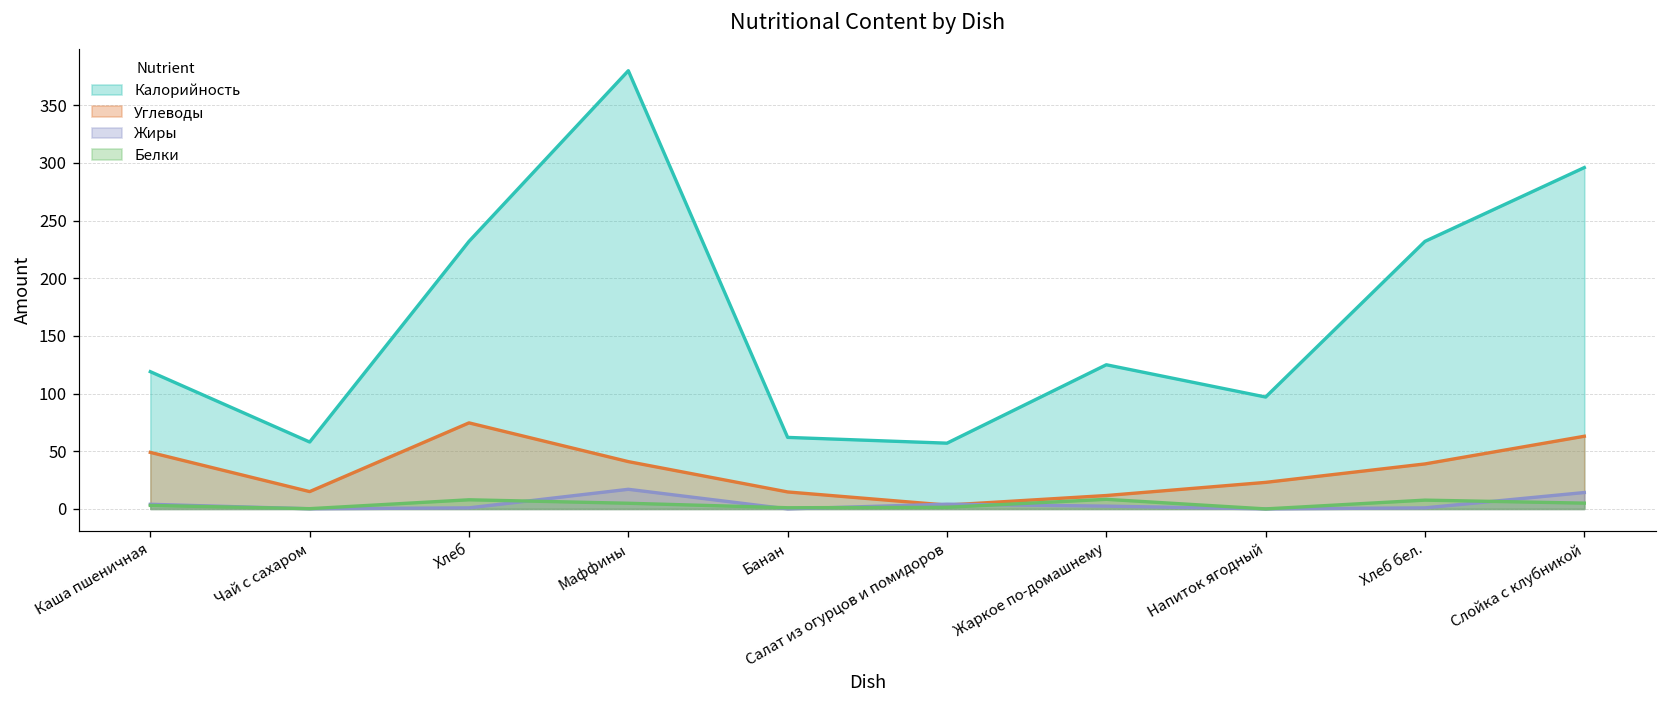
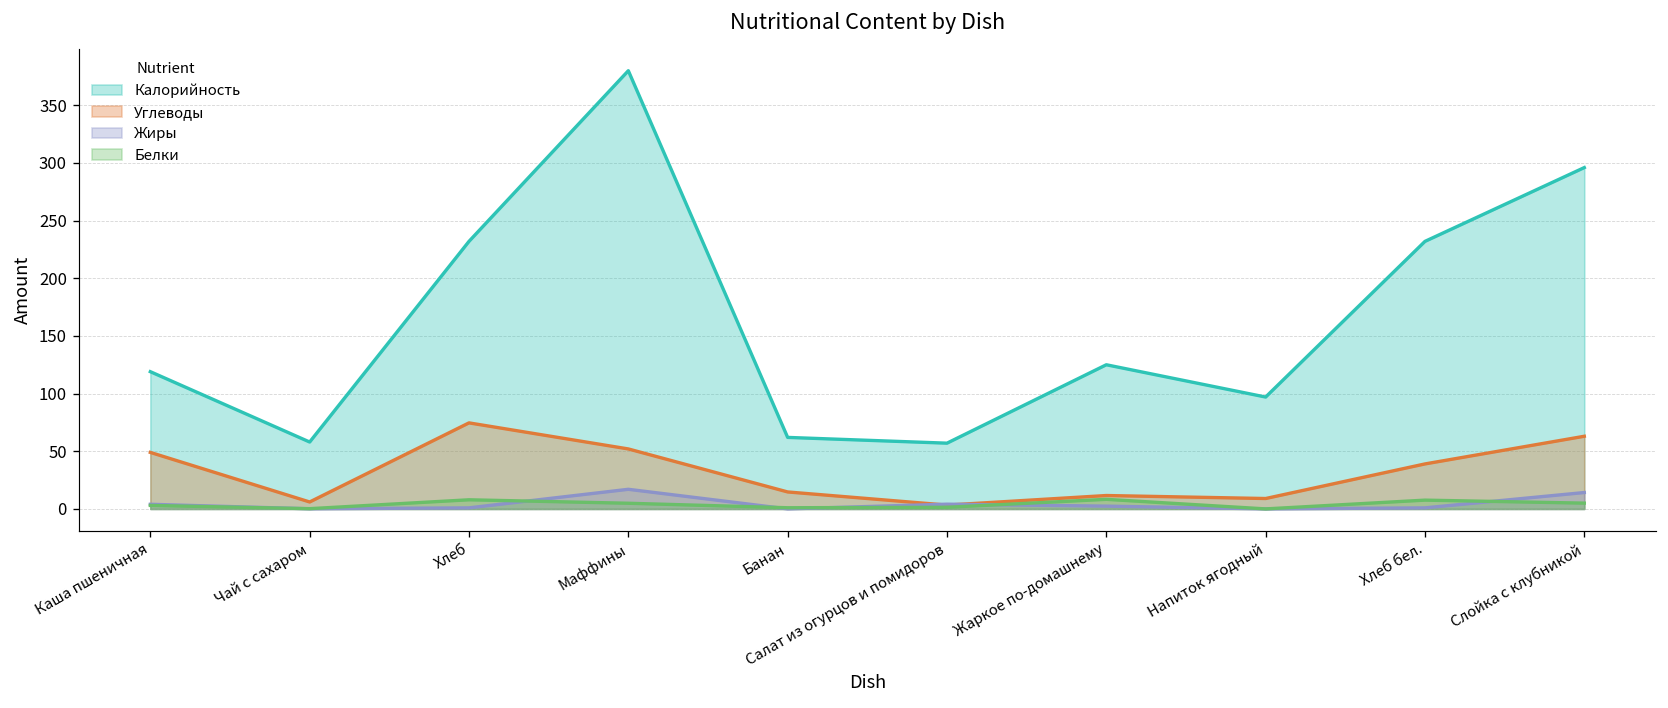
Углеводы, Чай с сахаром: 20 -> 10
Углеводы, Маффины: 40 -> 50
Углеводы, Напиток ягодный: 20 -> 10
